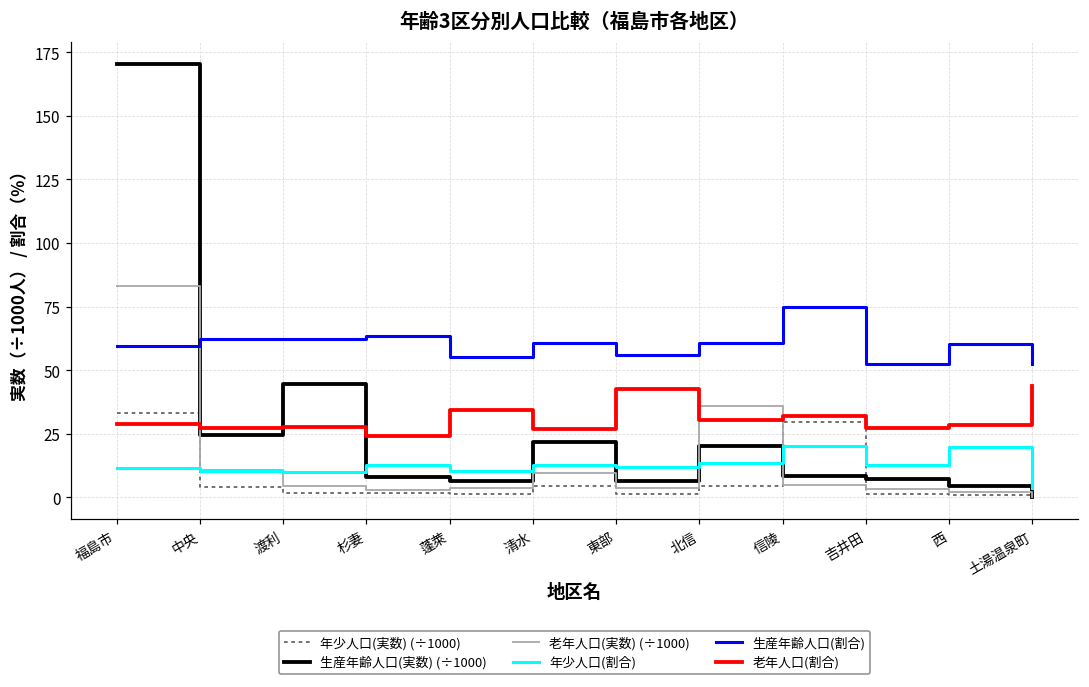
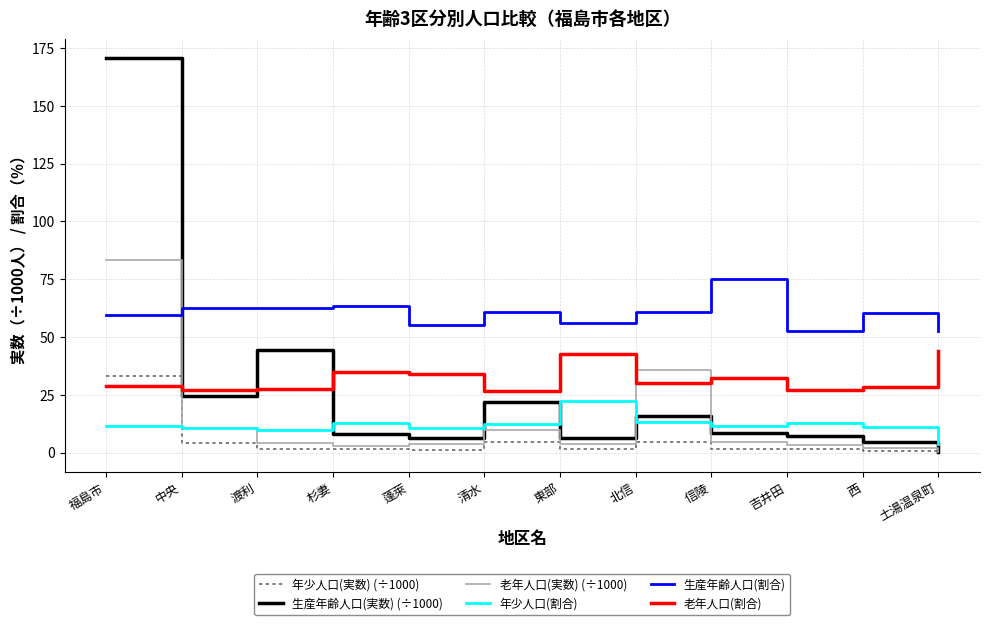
老年人口(割合), 杉妻: 24 -> 35
年少人口(割合), 東部: 12 -> 22
生産年齢人口(実数) (÷1000), 北信: 20 -> 16
年少人口(実数) (÷1000), 信陵: 30 -> 2
年少人口(割合), 信陵: 20 -> 12
年少人口(割合), 西: 20 -> 11
